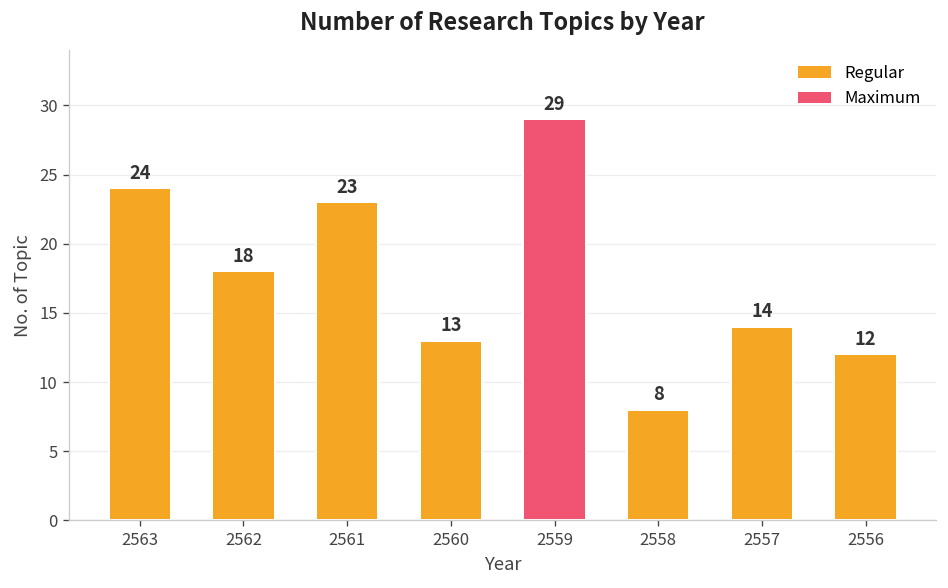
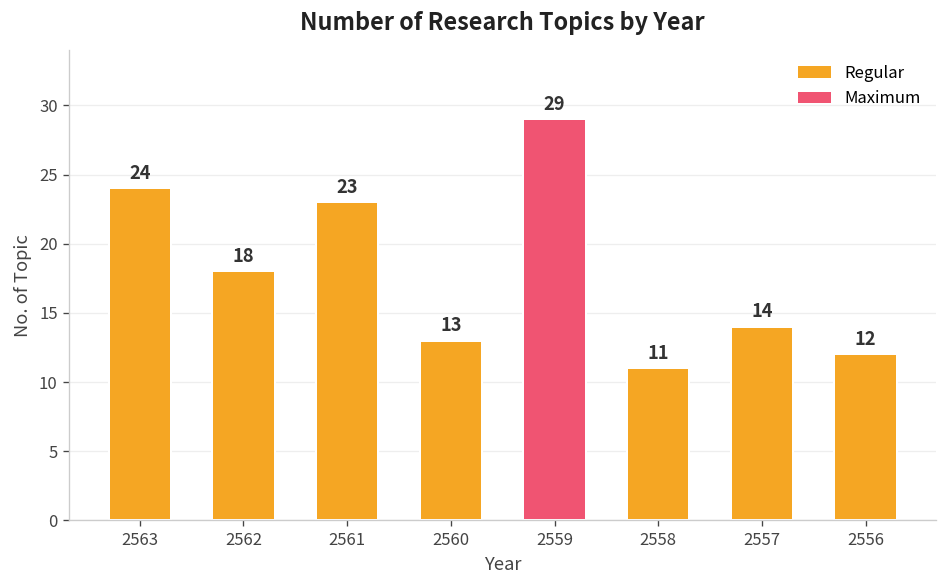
2558: 8 -> 11
